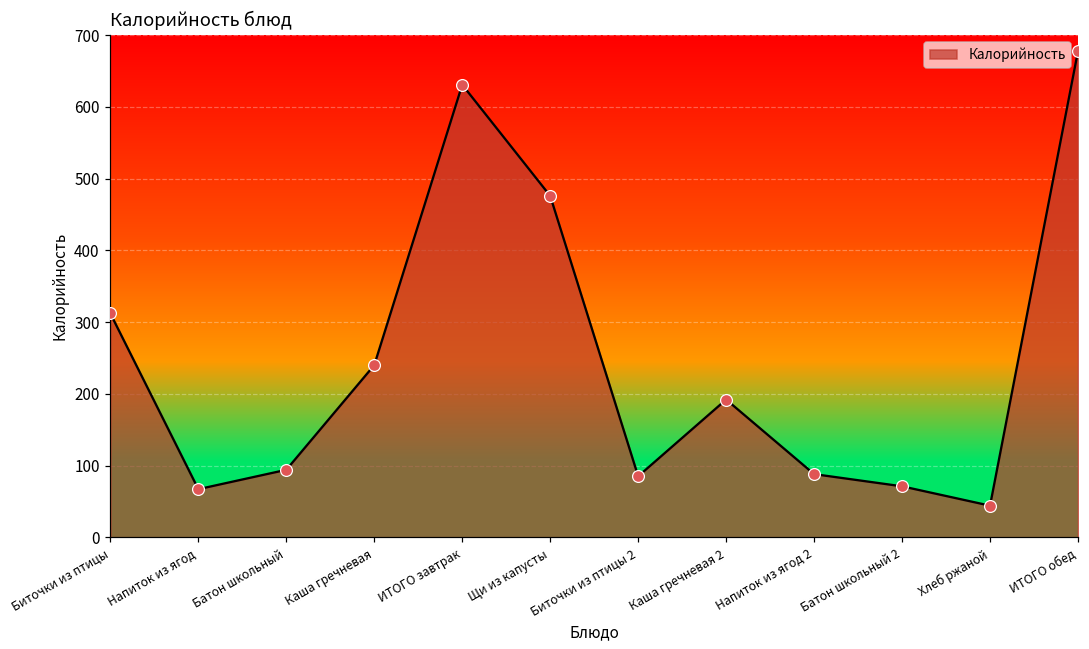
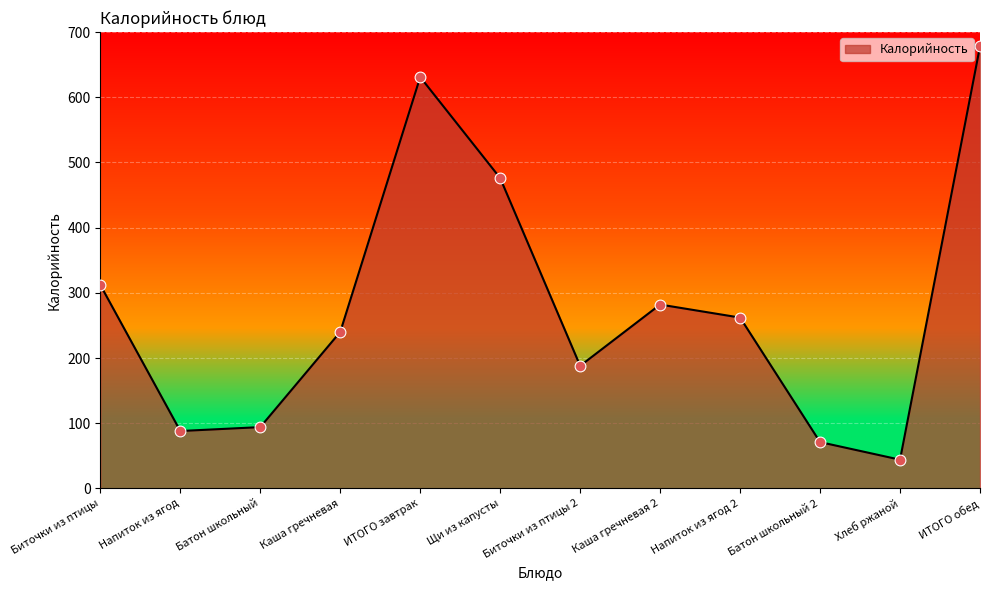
Напиток из ягод: 70 -> 90
Биточки из птицы 2: 90 -> 190
Каша гречневая 2: 190 -> 280
Напиток из ягод 2: 90 -> 260
